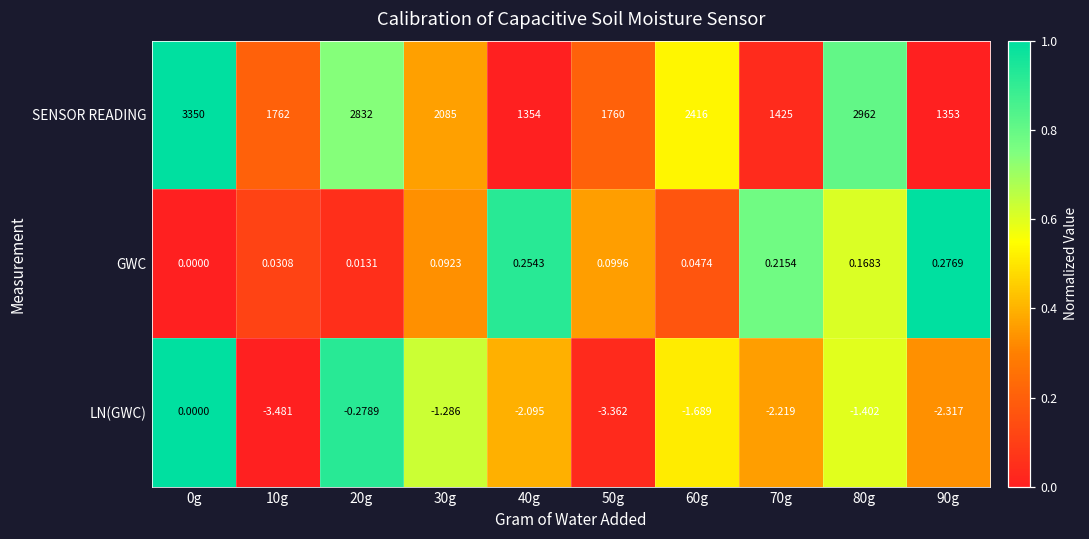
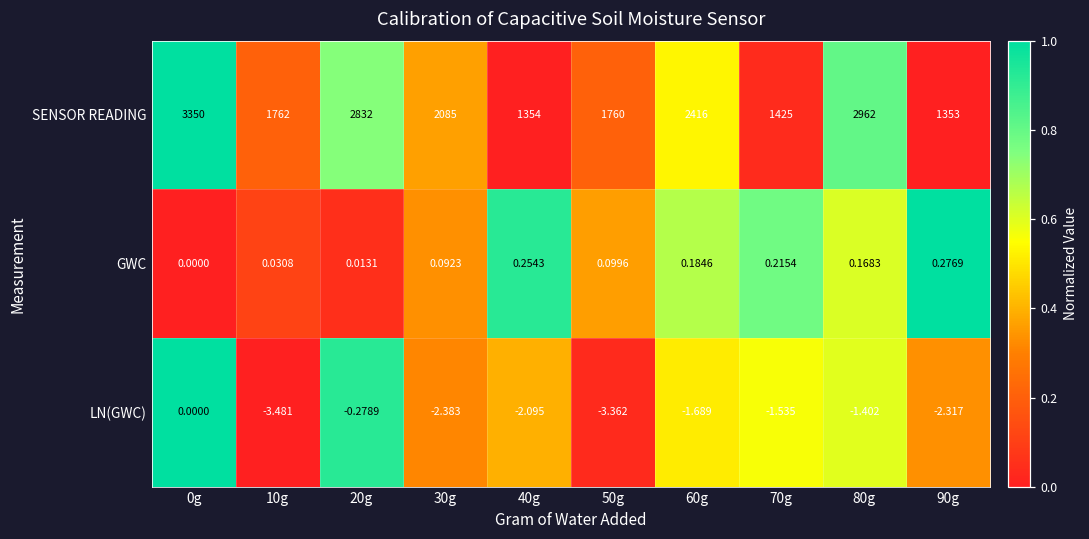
GWC, 60g: 0.0474 -> 0.1846
LN(GWC), 30g: -1.286 -> -2.383
LN(GWC), 70g: -2.219 -> -1.535
